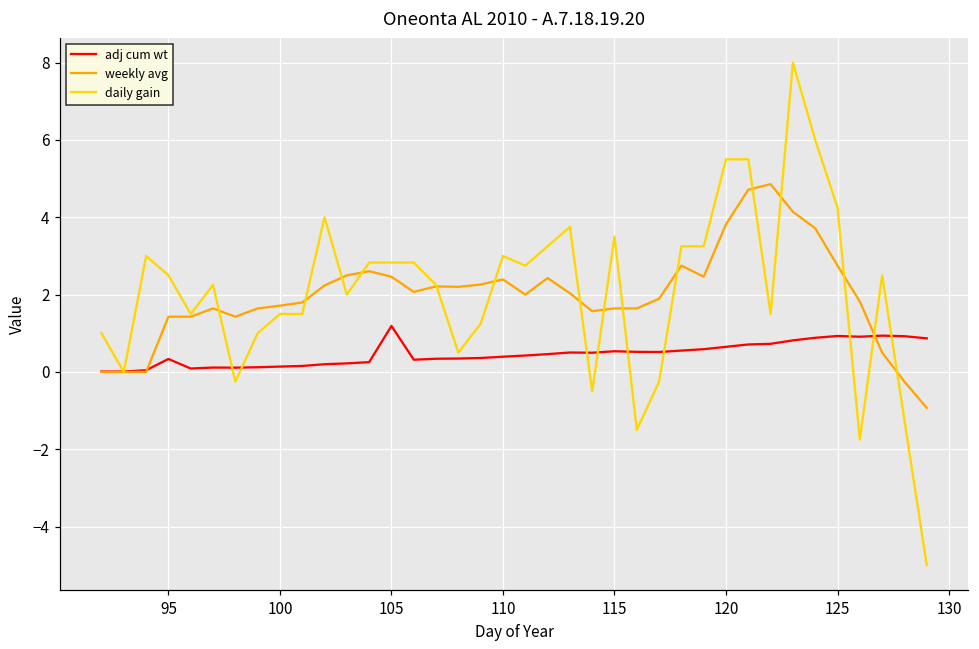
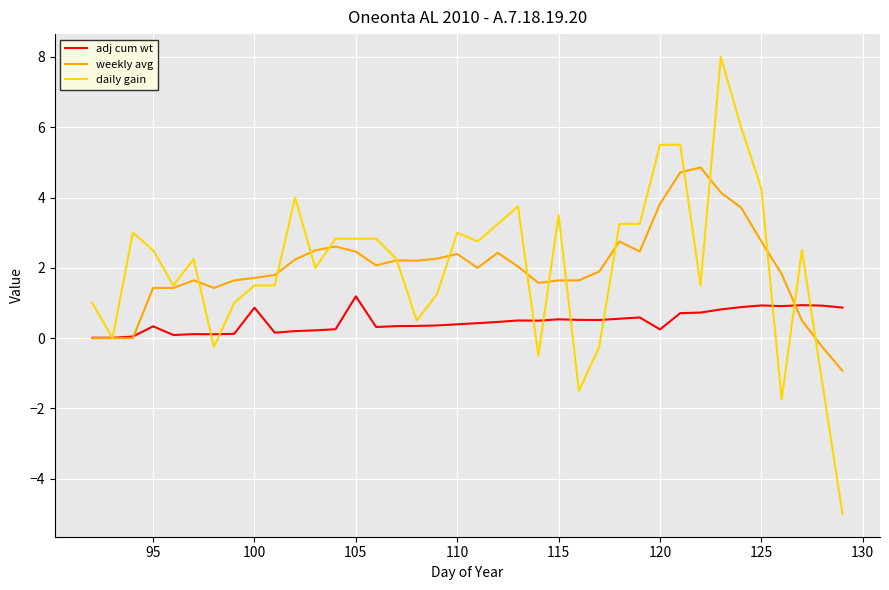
adj cum wt, 100: 0.1 -> 0.9
adj cum wt, 120: 0.6 -> 0.2
